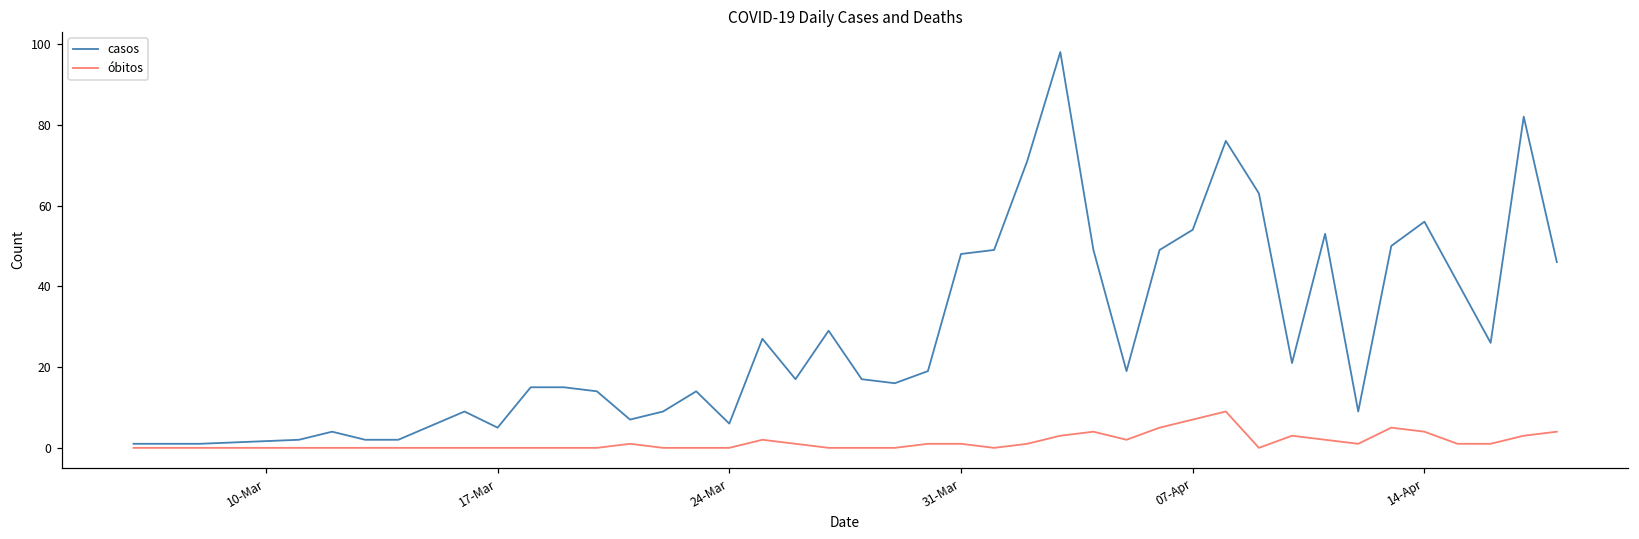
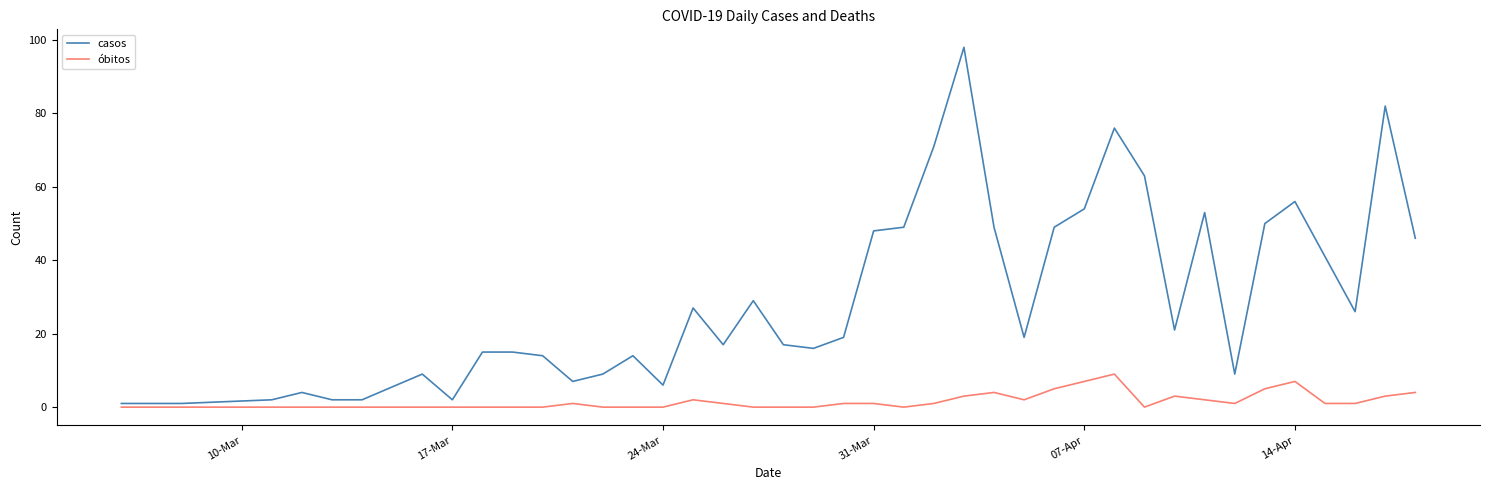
casos, 17-Mar: 5 -> 2
óbitos, 14-Apr: 4 -> 7
